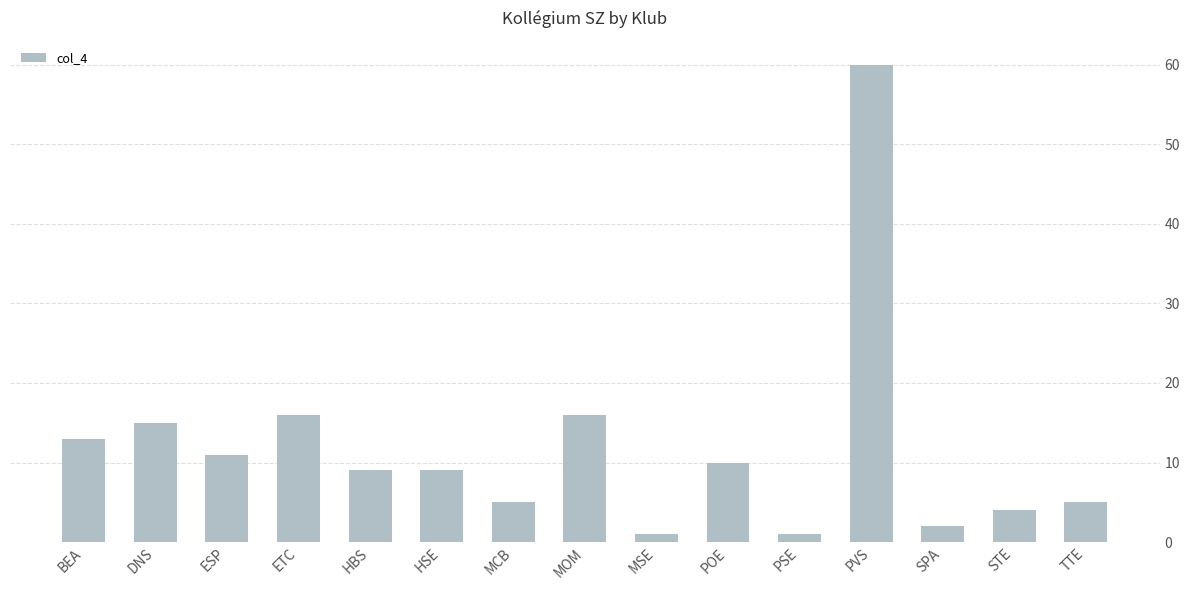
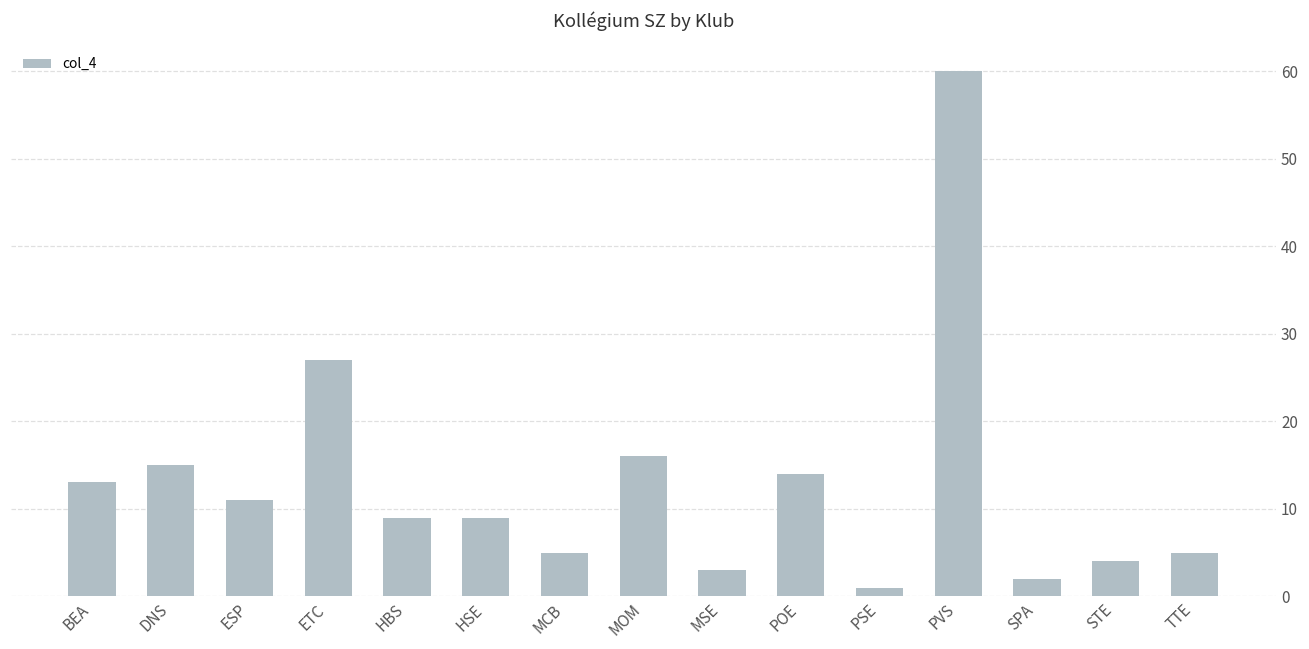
ETC: 16 -> 27
MSE: 1 -> 3
POE: 10 -> 14
